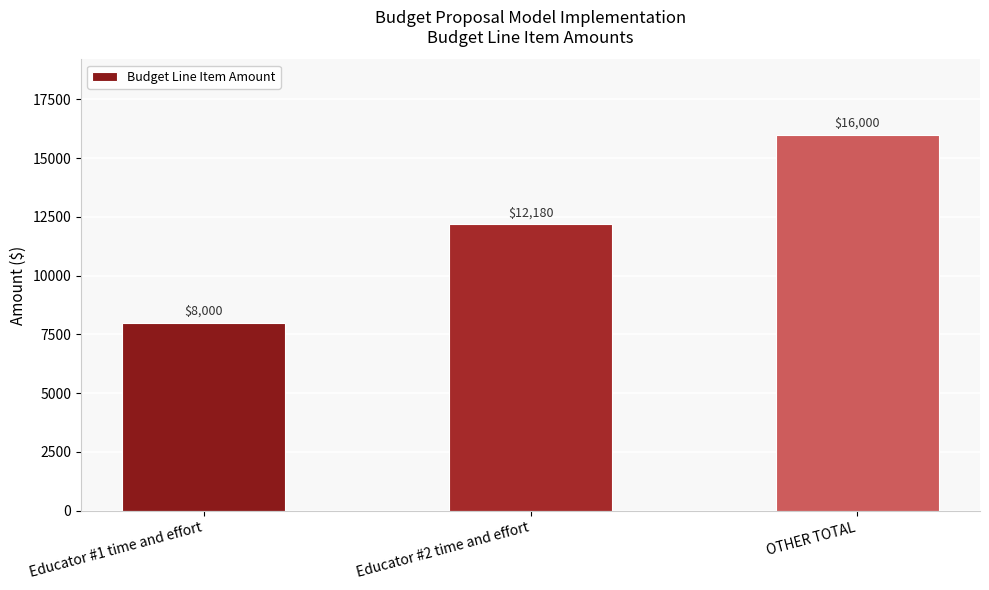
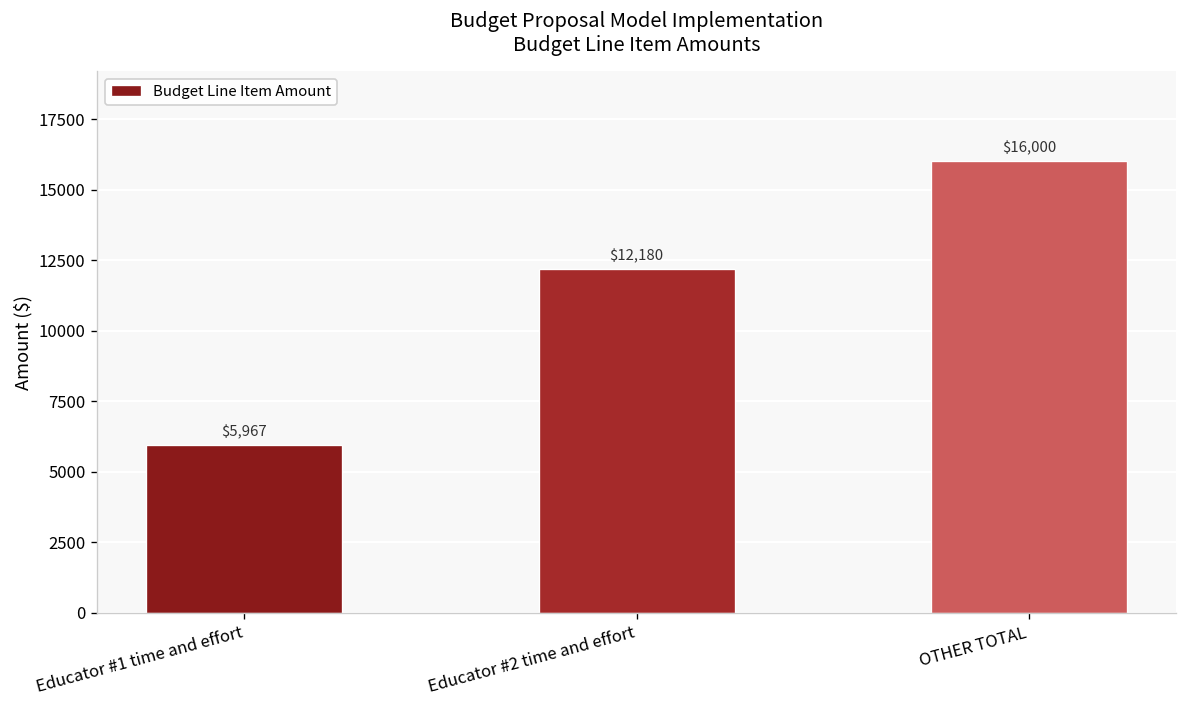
Educator #1 time and effort: $8,000 -> $5,967
